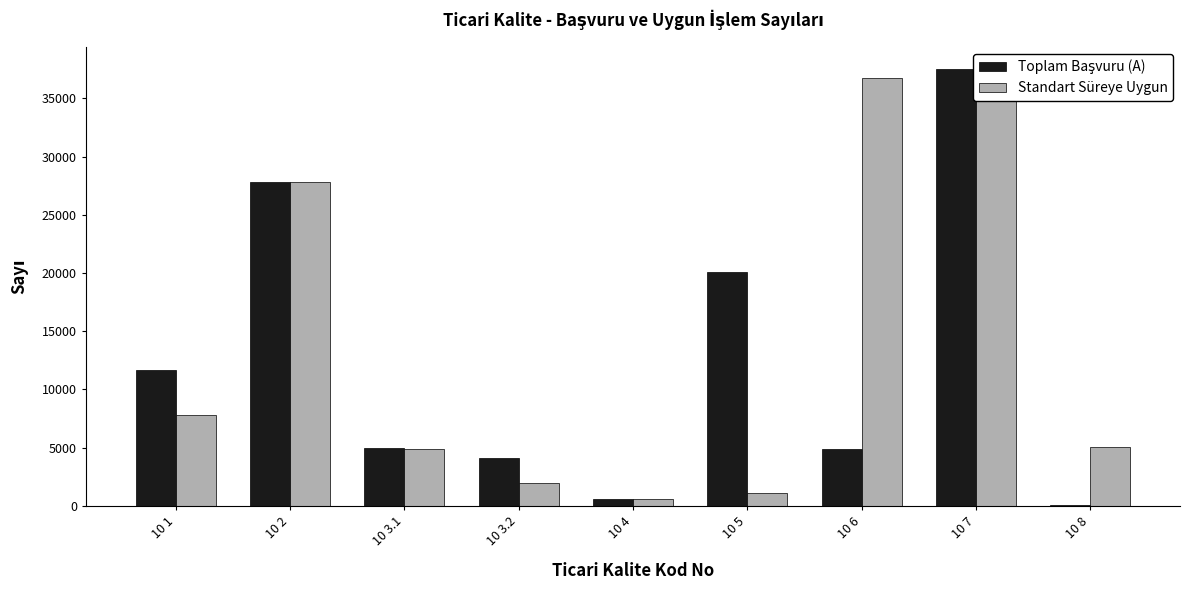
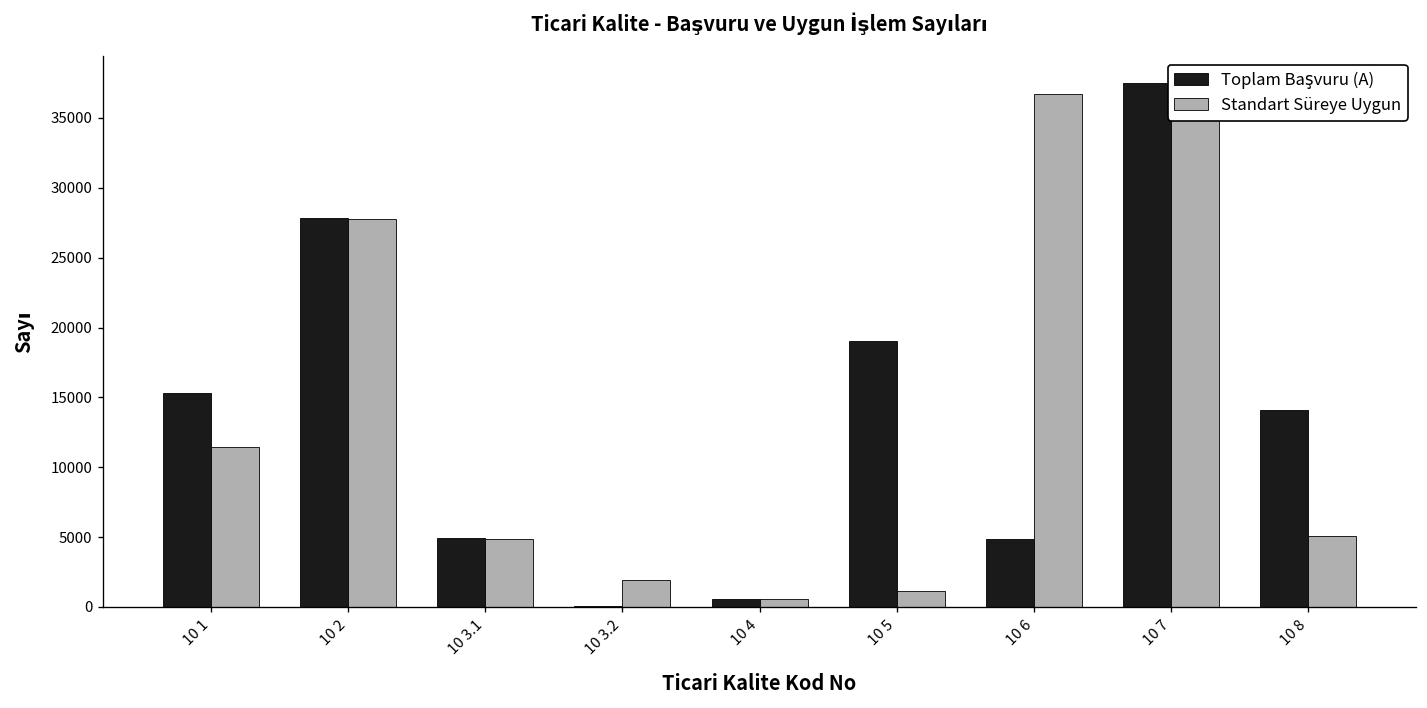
Toplam Başvuru (A), 10 1: 11700 -> 15300
Standart Süreye Uygun, 10 1: 7800 -> 11400
Toplam Başvuru (A), 10 3.2: 4100 -> 0
Toplam Başvuru (A), 10 5: 20000 -> 19000
Toplam Başvuru (A), 10 8: 100 -> 14100
